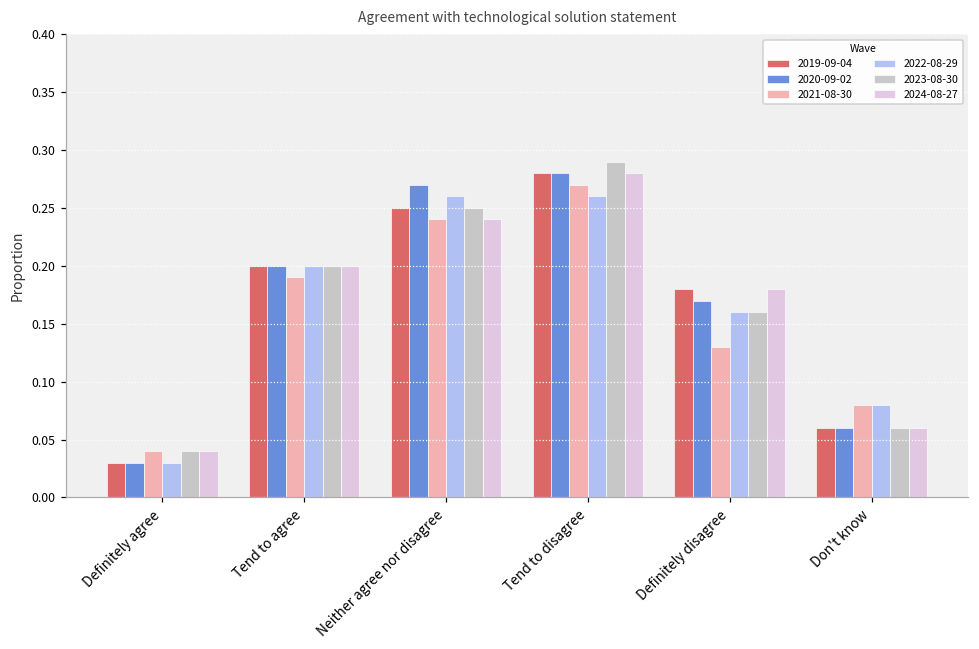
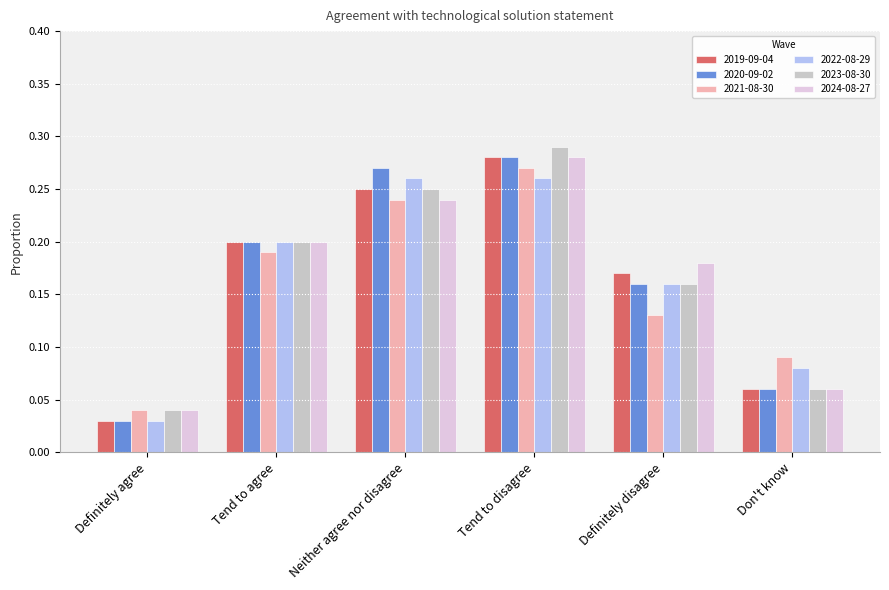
2019-09-04, Definitely disagree: 0.18 -> 0.17
2020-09-02, Definitely disagree: 0.17 -> 0.16
2021-08-30, Don't know: 0.08 -> 0.09
